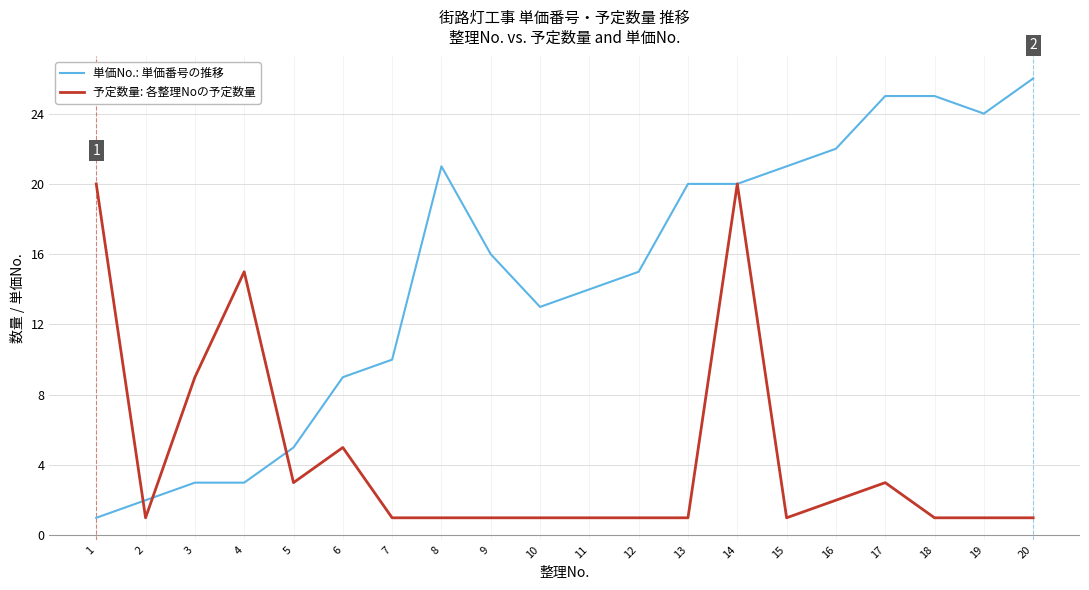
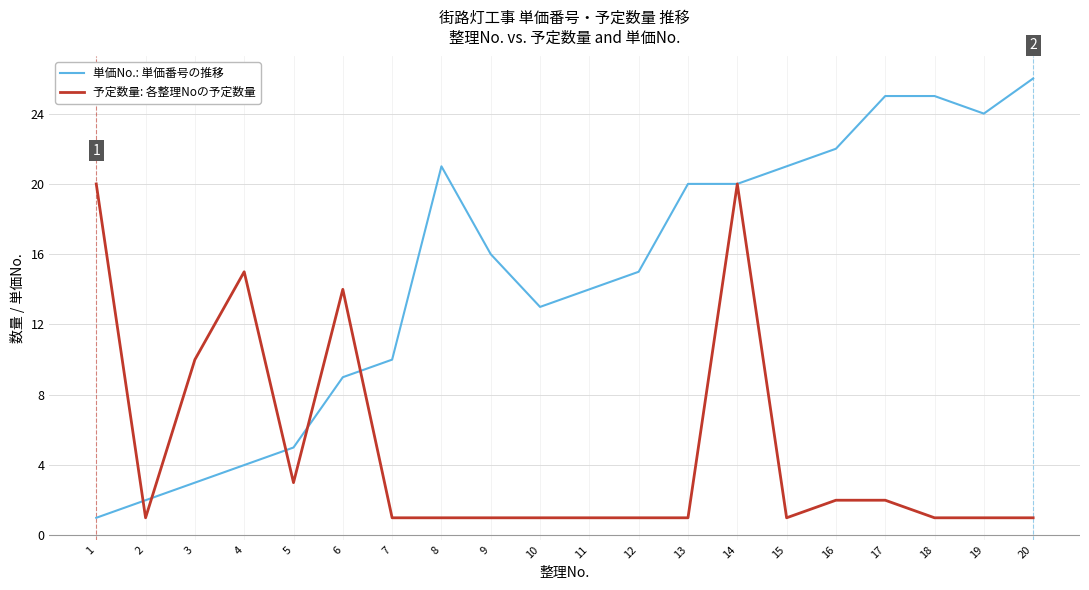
予定数量: 各整理Noの予定数量, 3: 9 -> 10
単価No.: 単価番号の推移, 4: 3 -> 4
予定数量: 各整理Noの予定数量, 6: 5 -> 14
予定数量: 各整理Noの予定数量, 17: 3 -> 2
